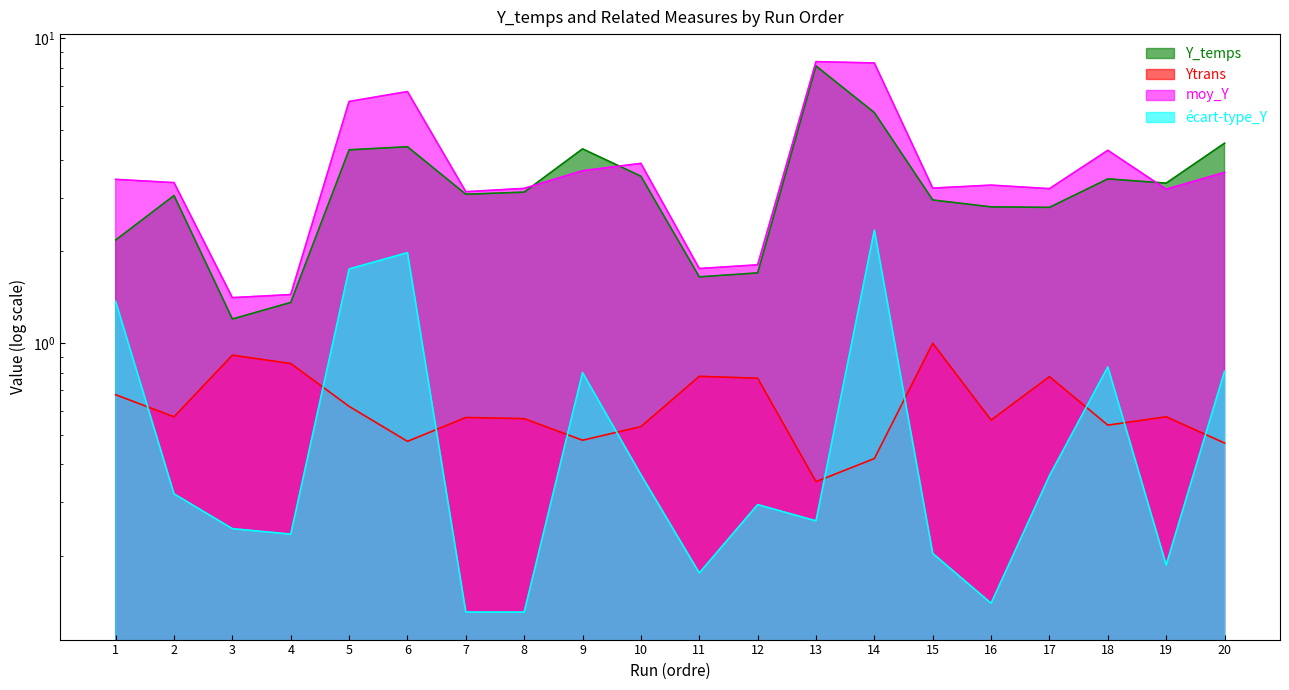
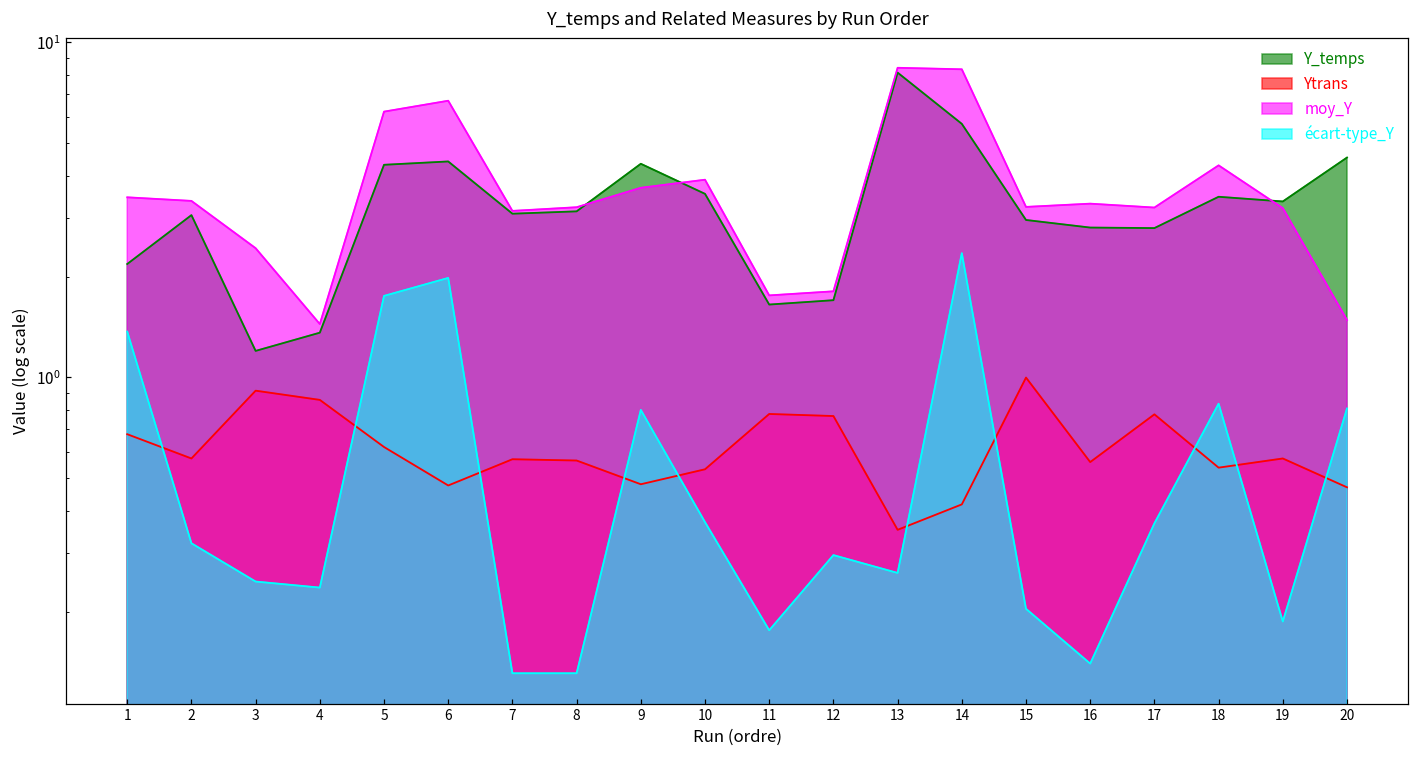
moy_Y, 3: 1.4 -> 2.4
moy_Y, 20: 3.6 -> 1.5
